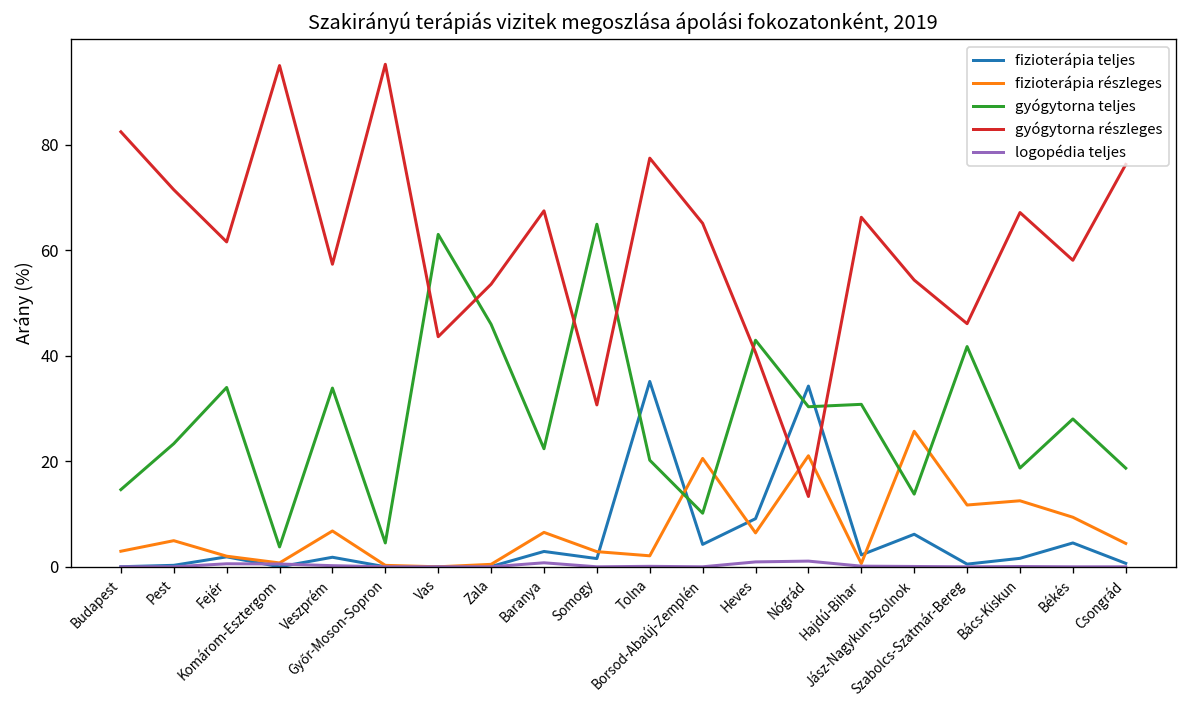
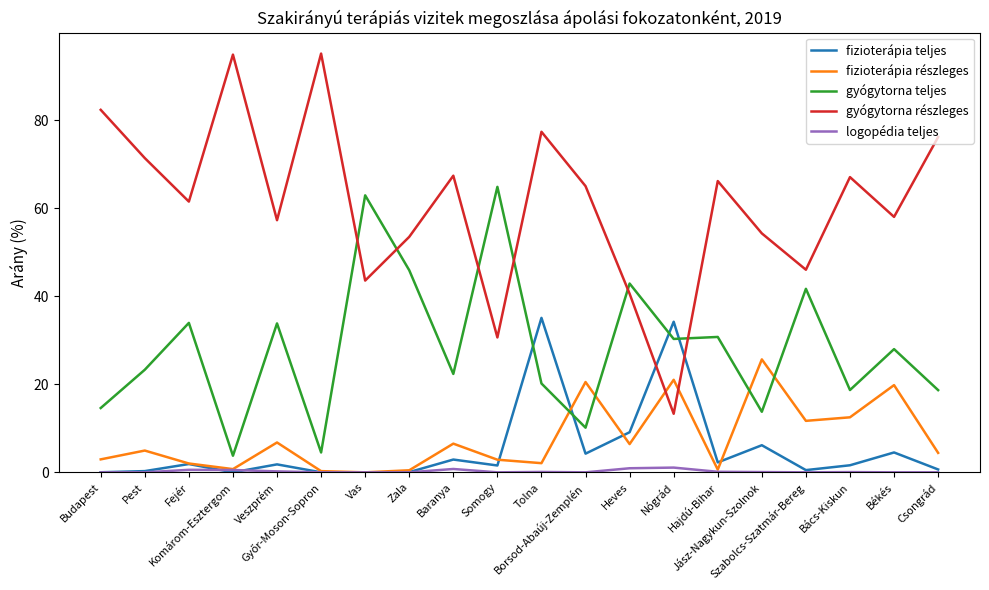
fizioterápia részleges, Békés: 9 -> 20
